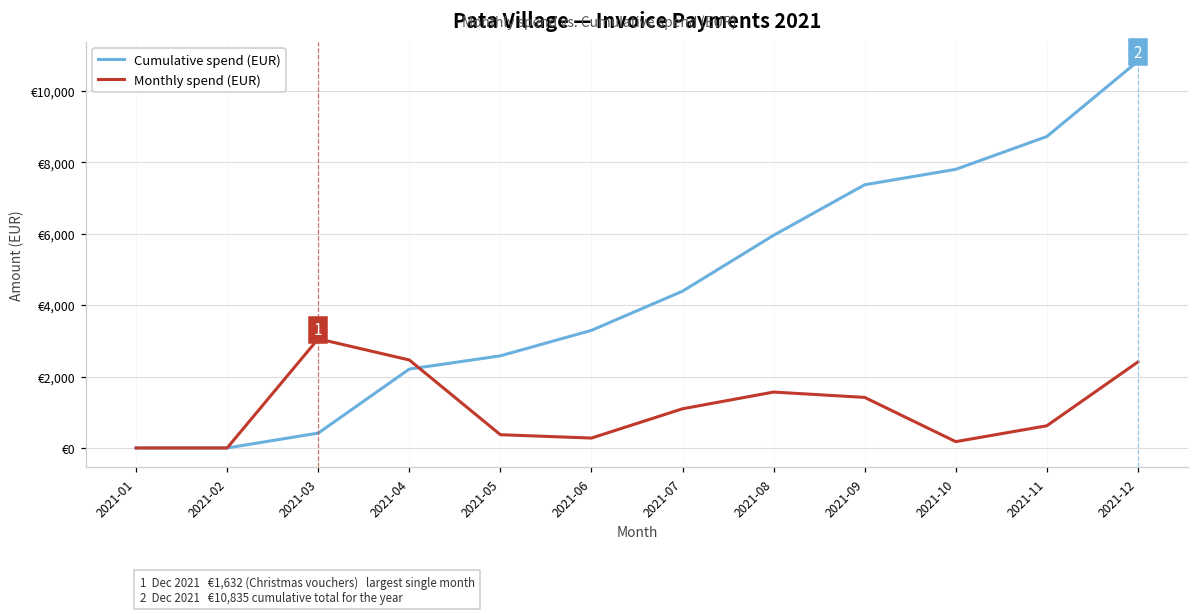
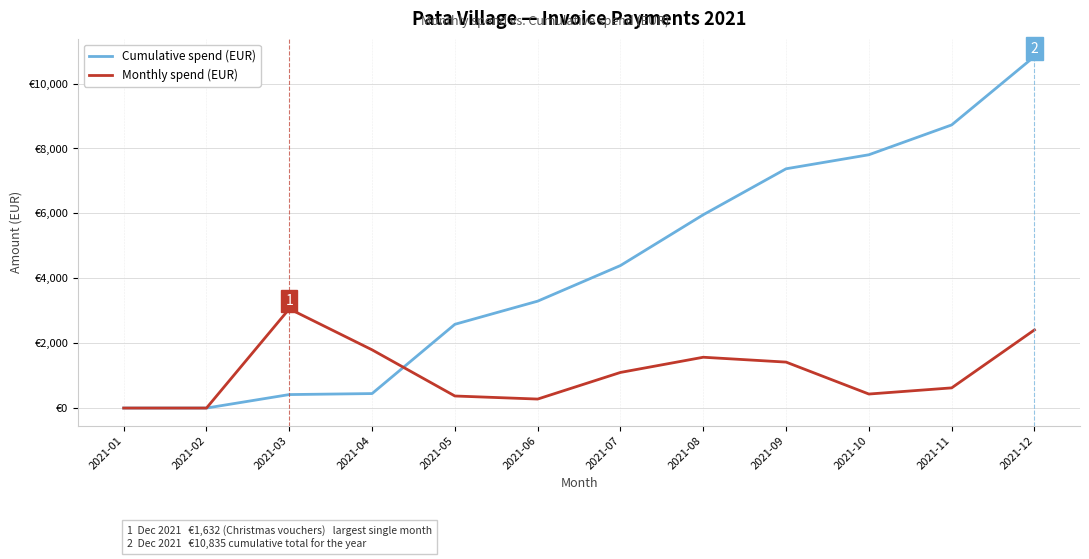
Cumulative spend (EUR), 2021-04: €2,200 -> €400
Monthly spend (EUR), 2021-04: €2,500 -> €1,800
Monthly spend (EUR), 2021-10: €200 -> €400
